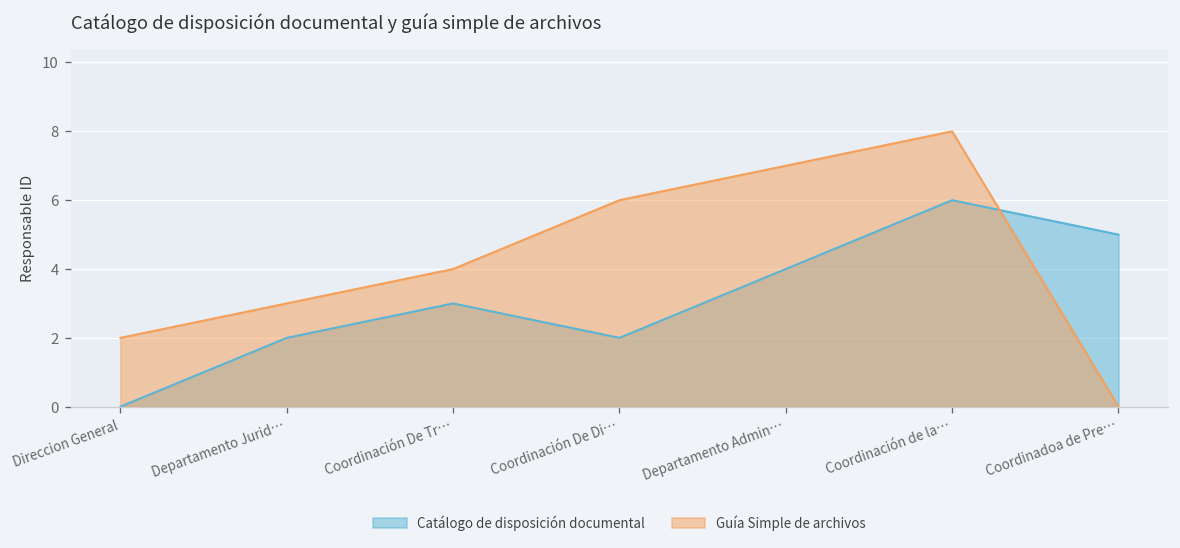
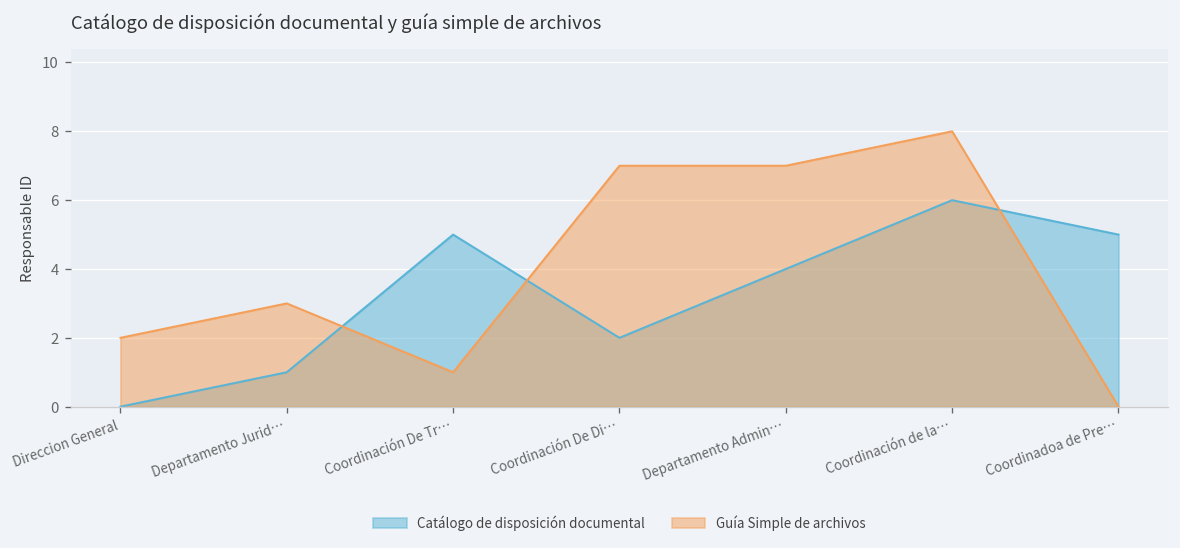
Catálogo de disposición documental, Departamento Jurid…: 2 -> 1
Catálogo de disposición documental, Coordinación De Tr…: 3 -> 5
Guía Simple de archivos, Coordinación De Tr…: 4 -> 1
Guía Simple de archivos, Coordinación De Di…: 6 -> 7
